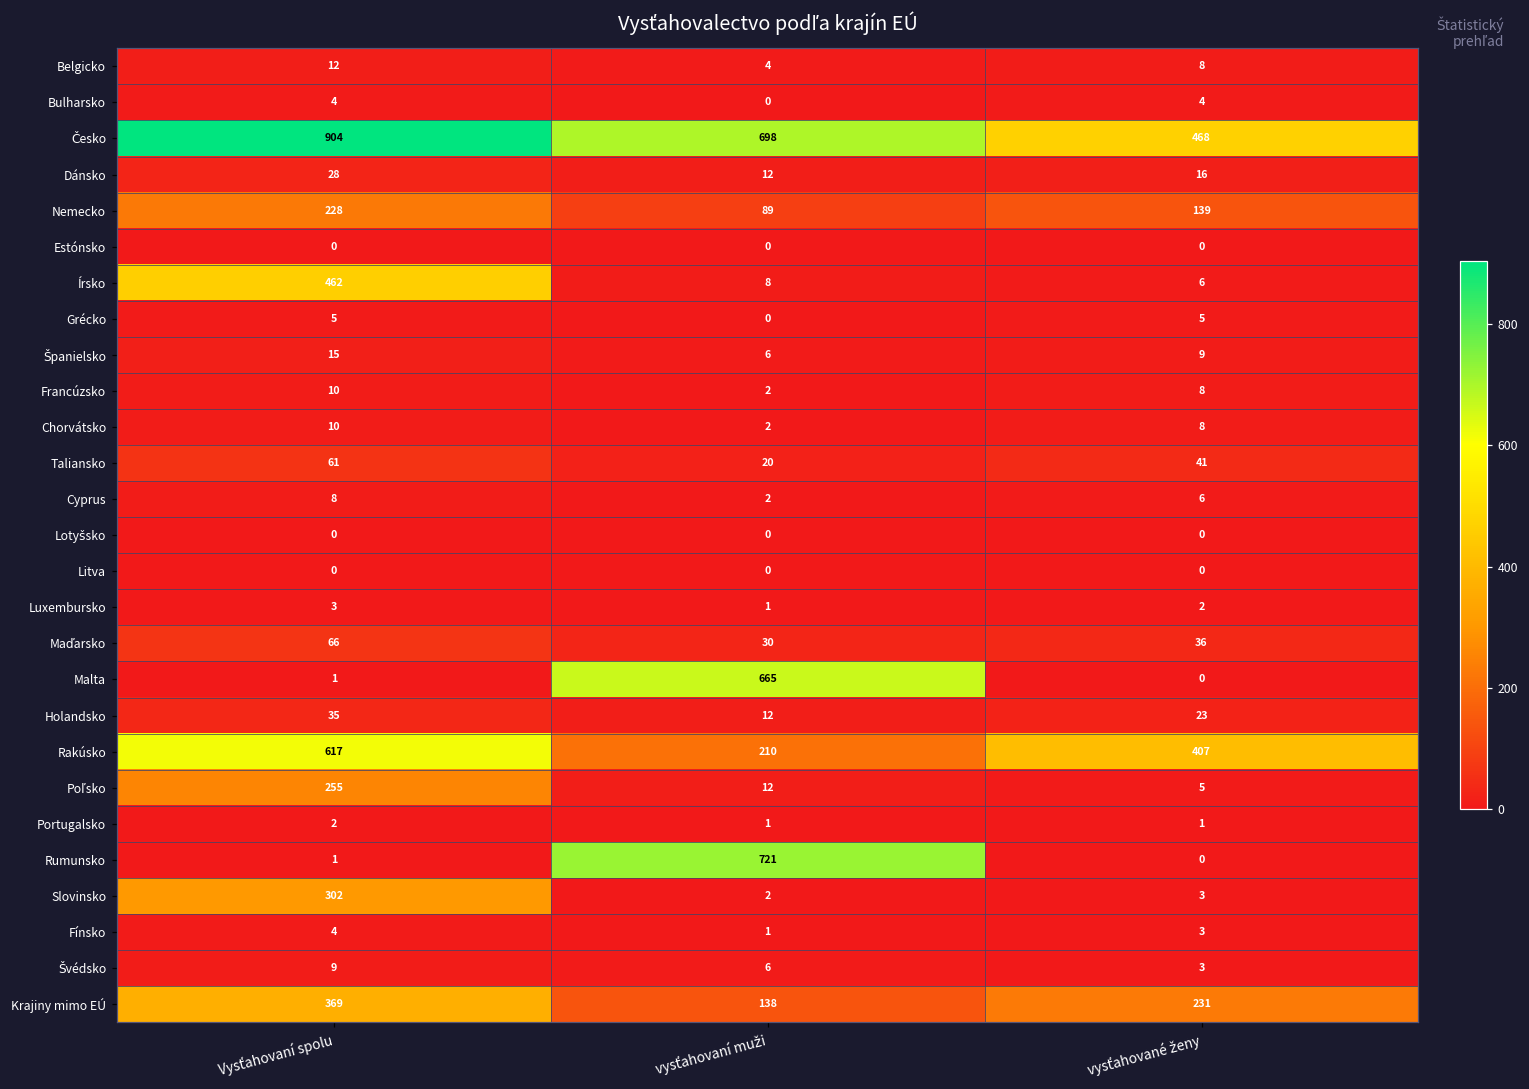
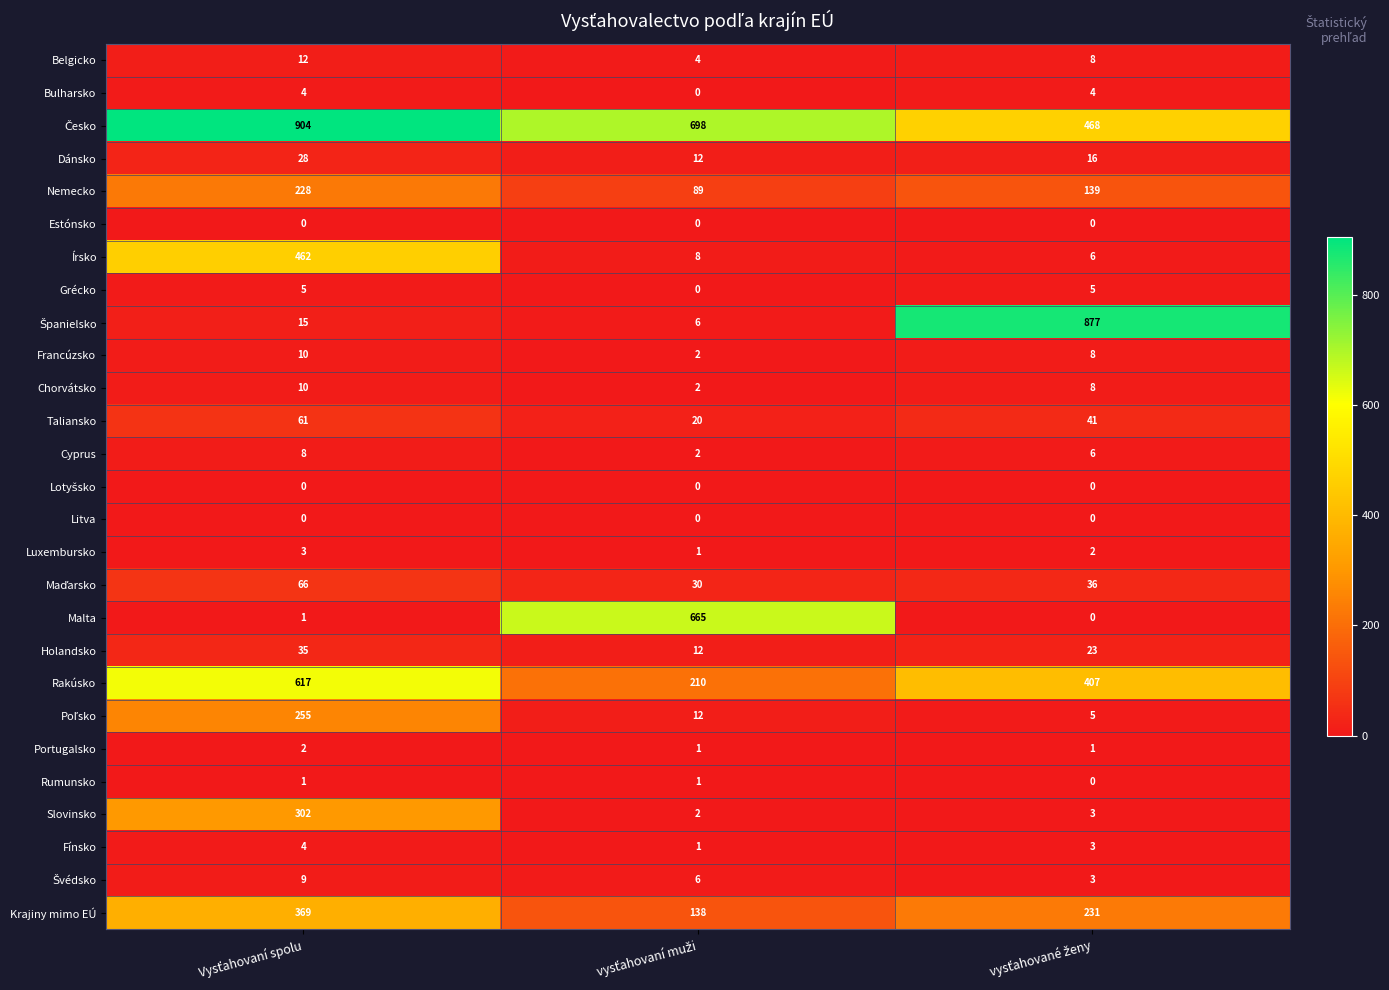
Španielsko, vysťahované ženy: 9 -> 877
Rumunsko, vysťahovaní muži: 721 -> 1
